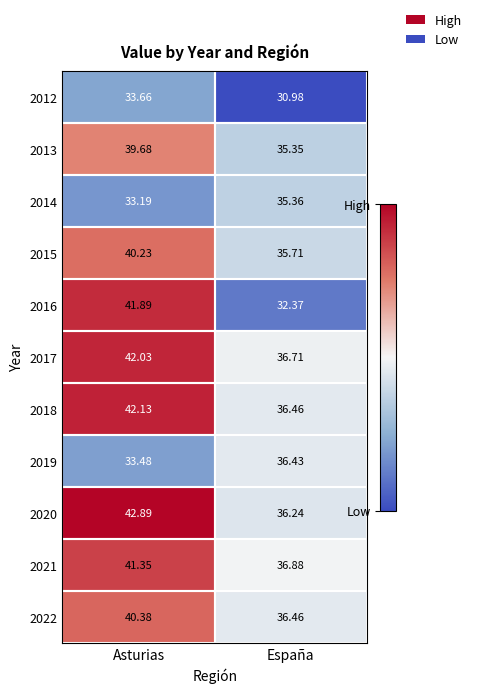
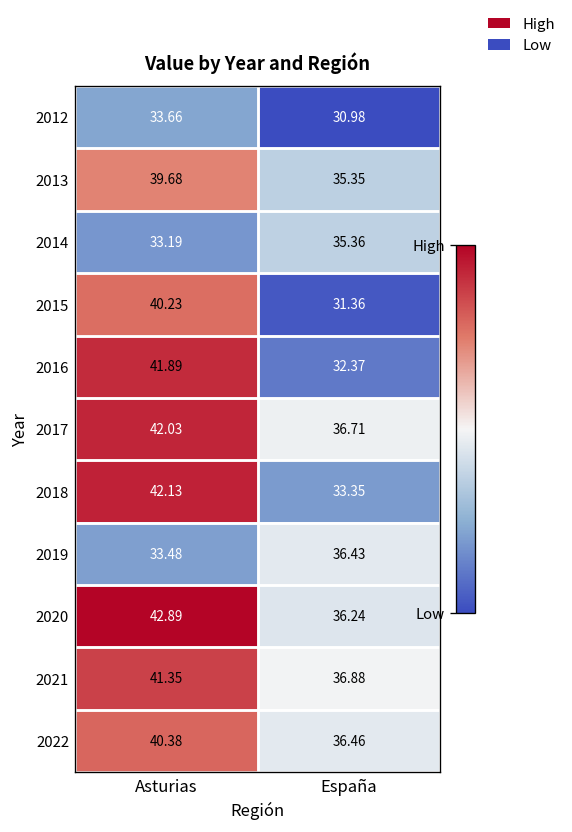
2015, España: 35.71 -> 31.36
2018, España: 36.46 -> 33.35
